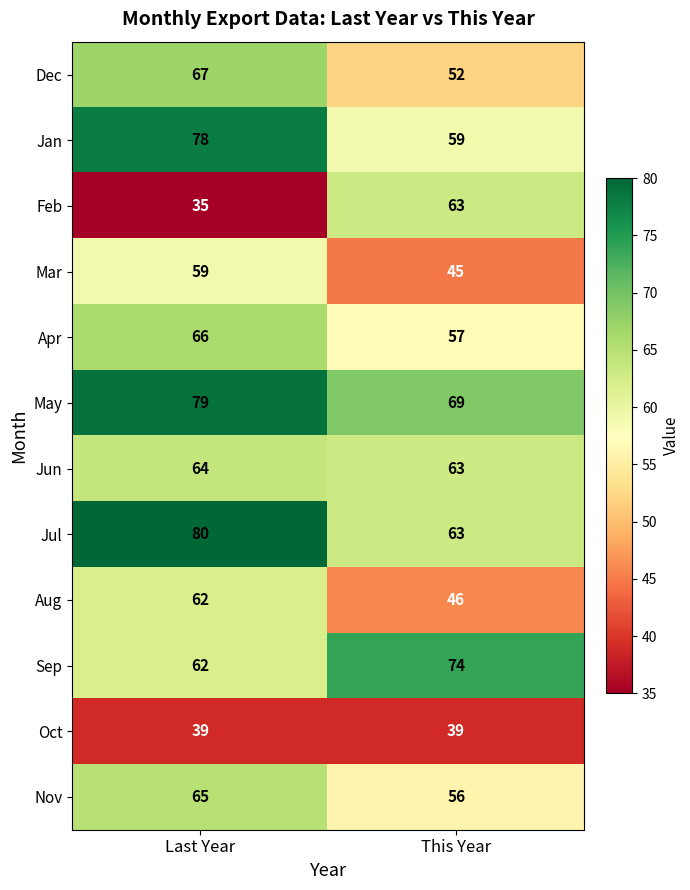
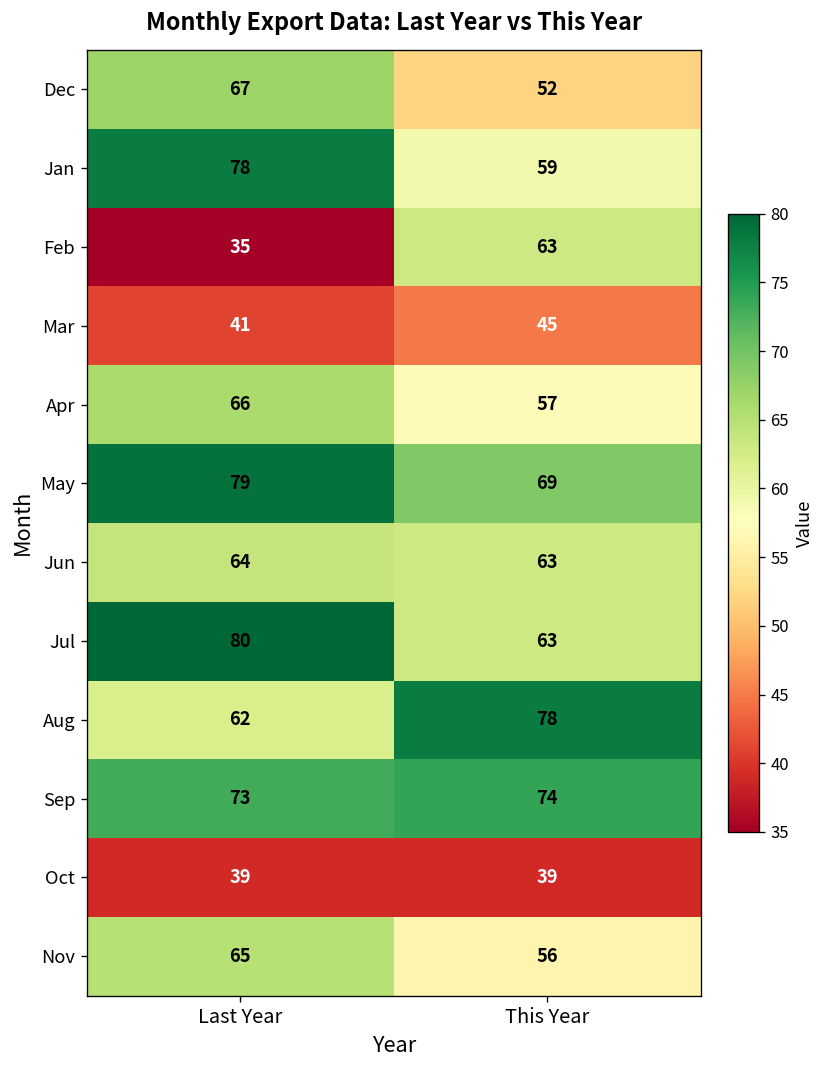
Mar, Last Year: 59 -> 41
Aug, This Year: 46 -> 78
Sep, Last Year: 62 -> 73
